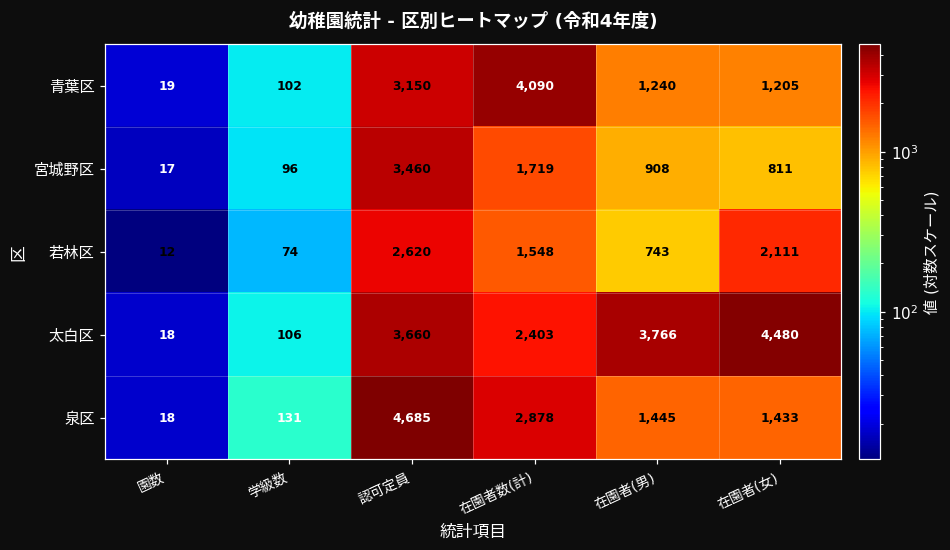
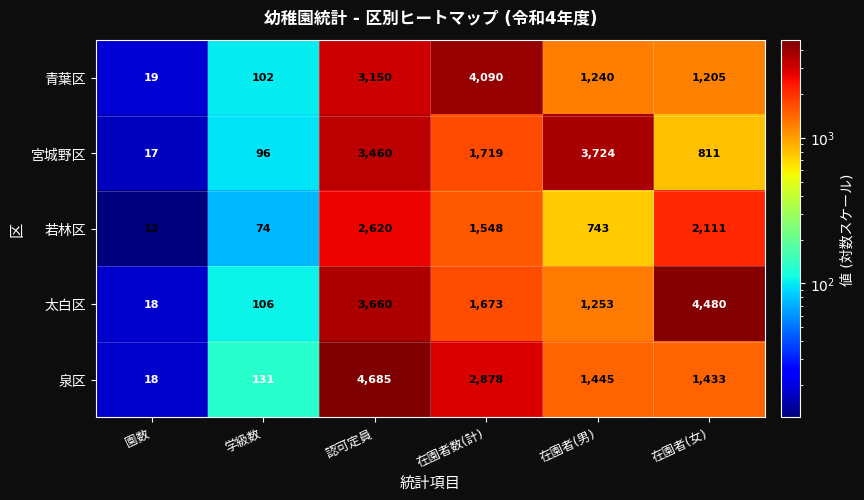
宮城野区, 在園者(男): 908 -> 3,724
太白区, 在園者数(計): 2,403 -> 1,673
太白区, 在園者(男): 3,766 -> 1,253
